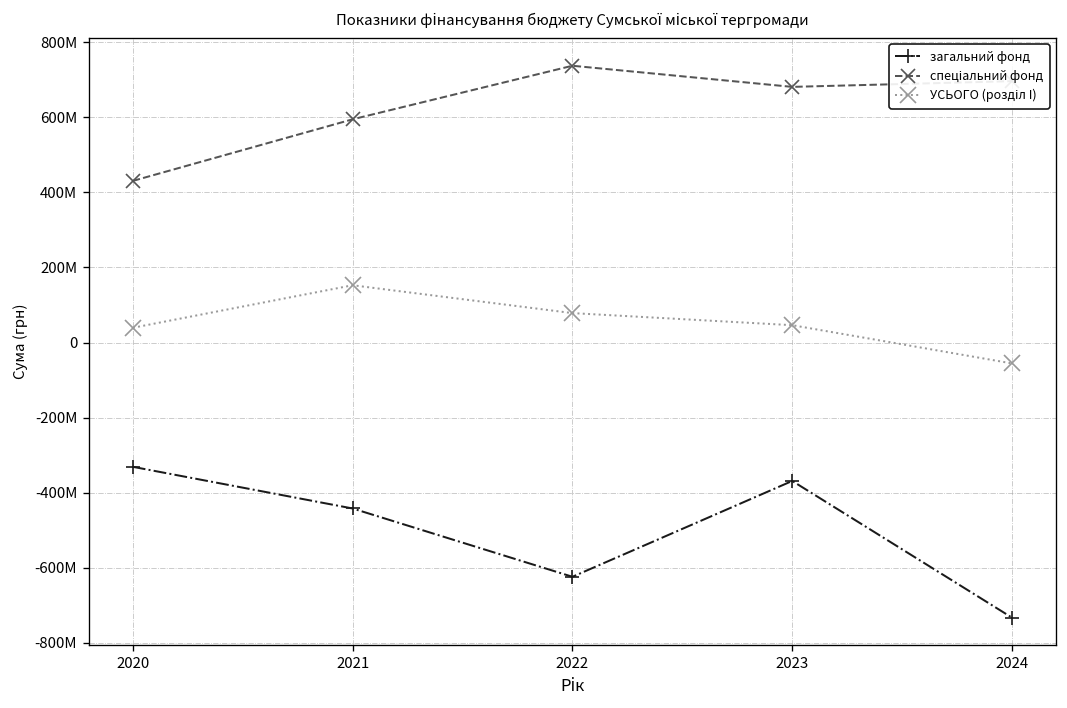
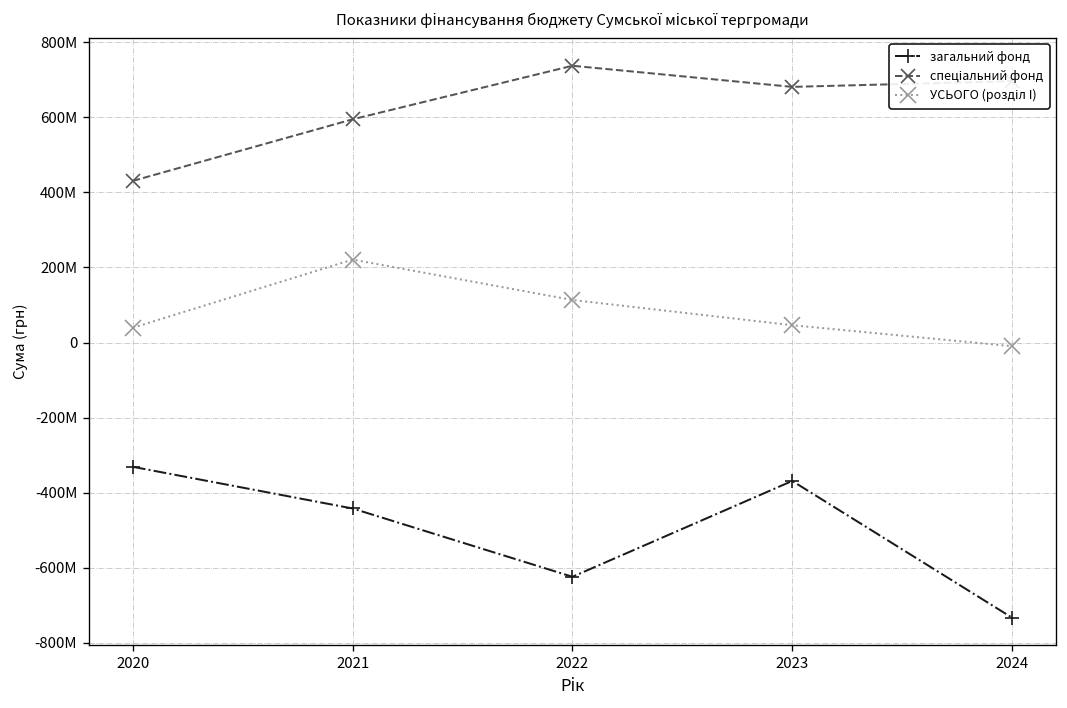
УСЬОГО (розділ І), 2021: 150000000 -> 220000000
УСЬОГО (розділ І), 2022: 80000000 -> 110000000
УСЬОГО (розділ І), 2024: -60000000 -> -10000000
